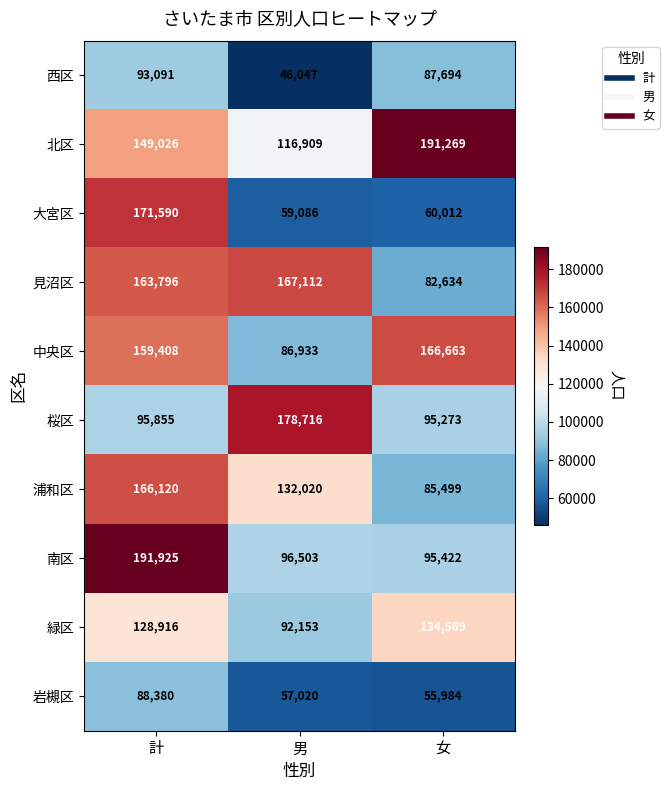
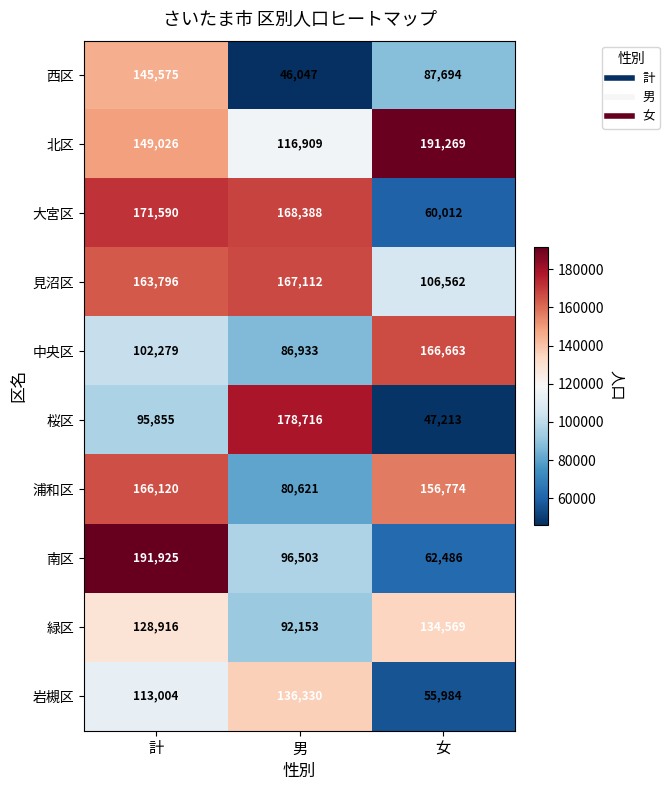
西区, 計: 93,091 -> 145,575
大宮区, 男: 59,086 -> 168,388
見沼区, 女: 82,634 -> 106,562
中央区, 計: 159,408 -> 102,279
桜区, 女: 95,273 -> 47,213
浦和区, 男: 132,020 -> 80,621
浦和区, 女: 85,499 -> 156,774
南区, 女: 95,422 -> 62,486
岩槻区, 計: 88,380 -> 113,004
岩槻区, 男: 57,020 -> 136,330
